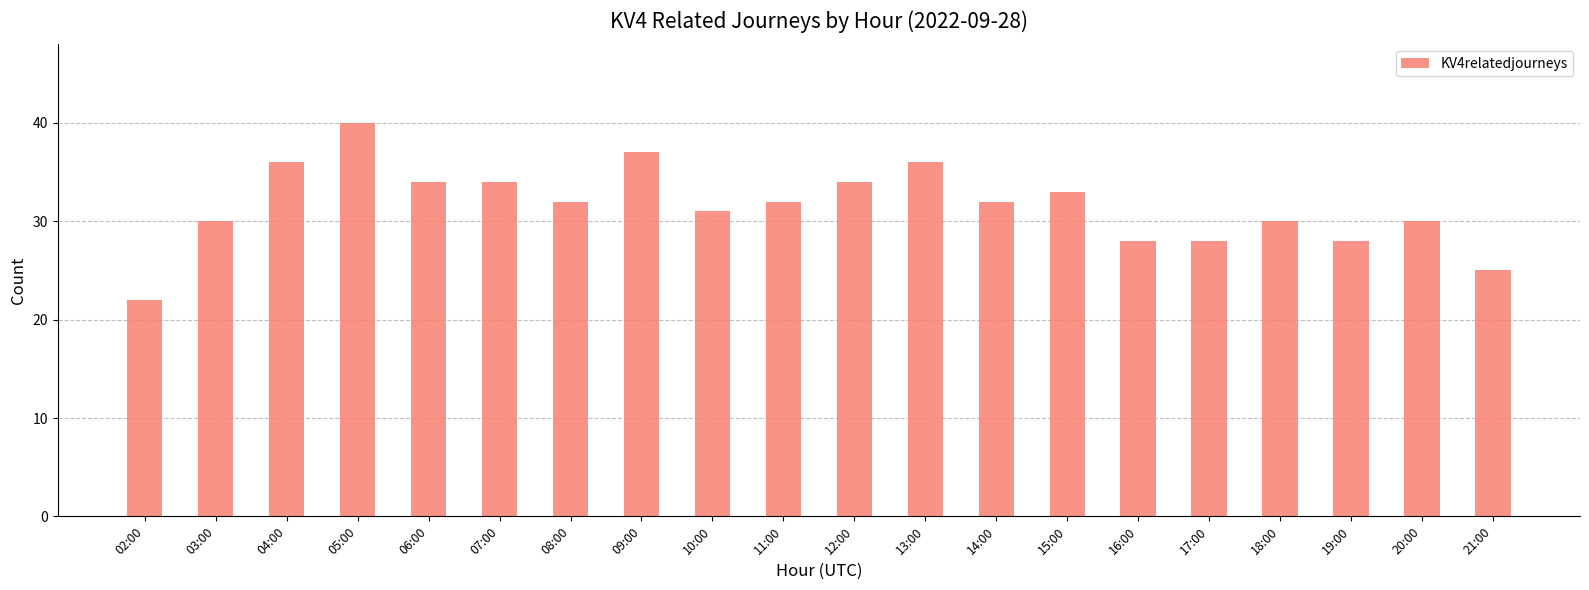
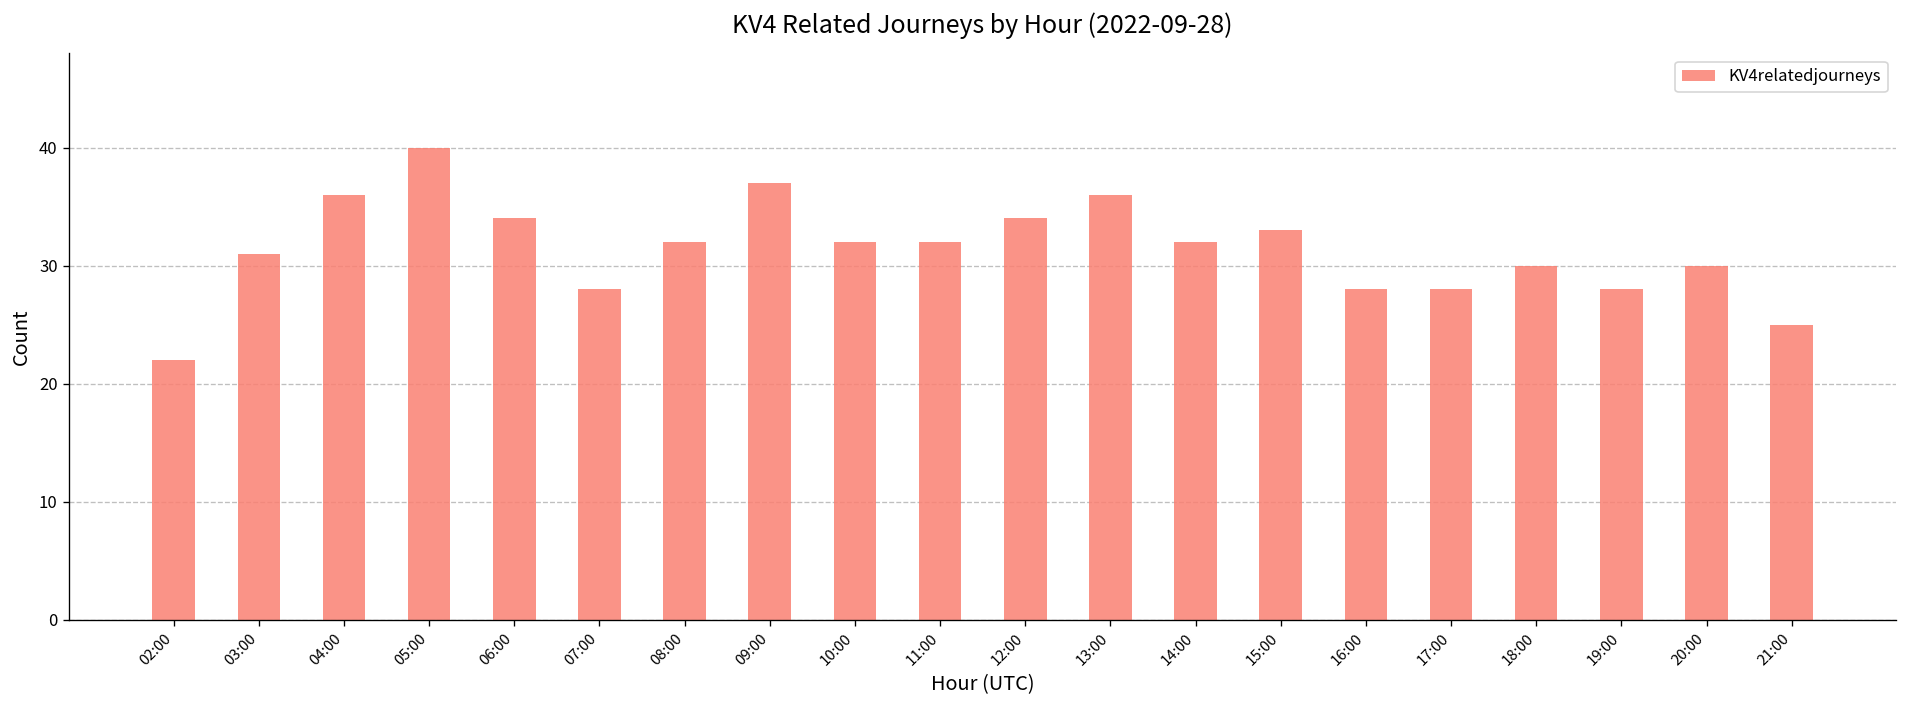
03:00: 30 -> 31
07:00: 34 -> 28
10:00: 31 -> 32
